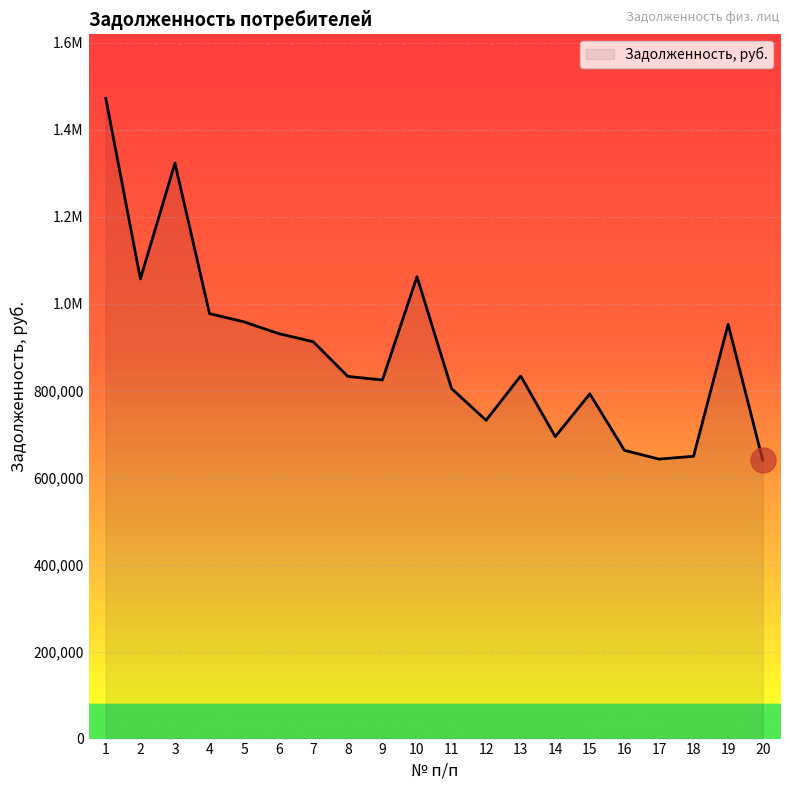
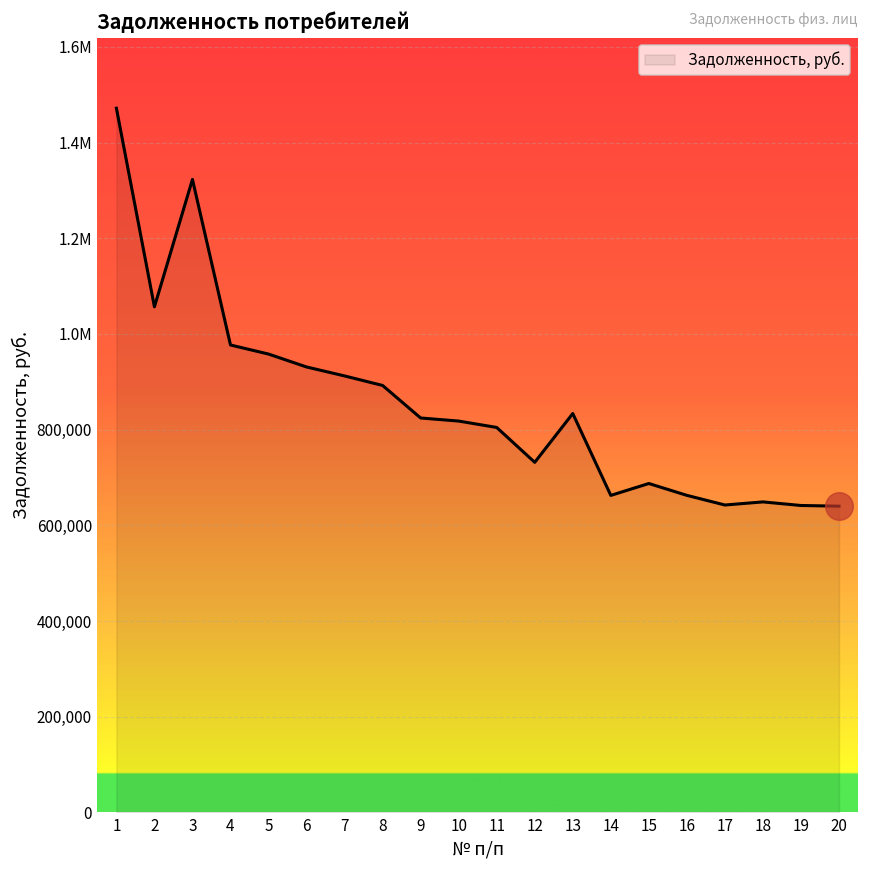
Задолженность, руб., 8: 830,000 -> 890,000
Задолженность, руб., 10: 1,060,000 -> 820,000
Задолженность, руб., 14: 690,000 -> 660,000
Задолженность, руб., 15: 790,000 -> 690,000
Задолженность, руб., 19: 950,000 -> 640,000
